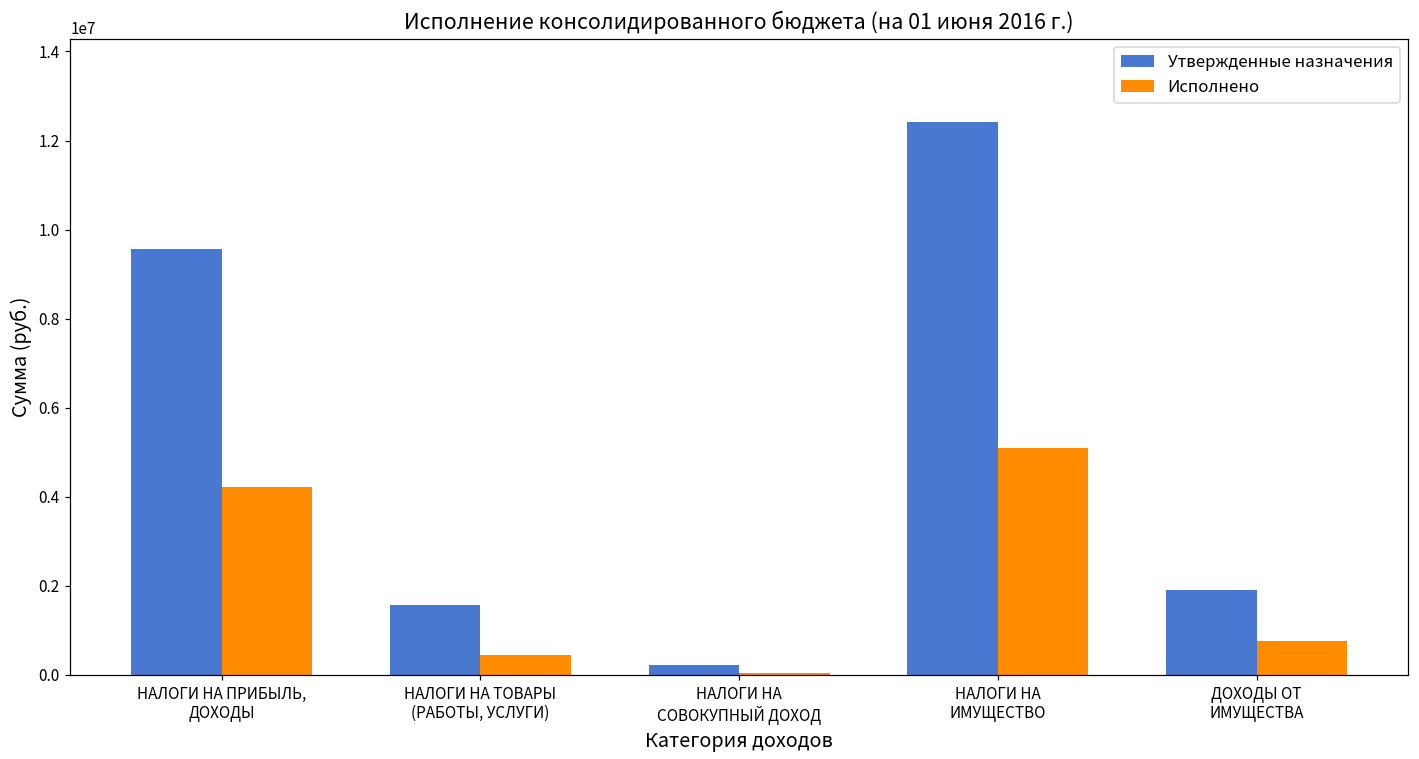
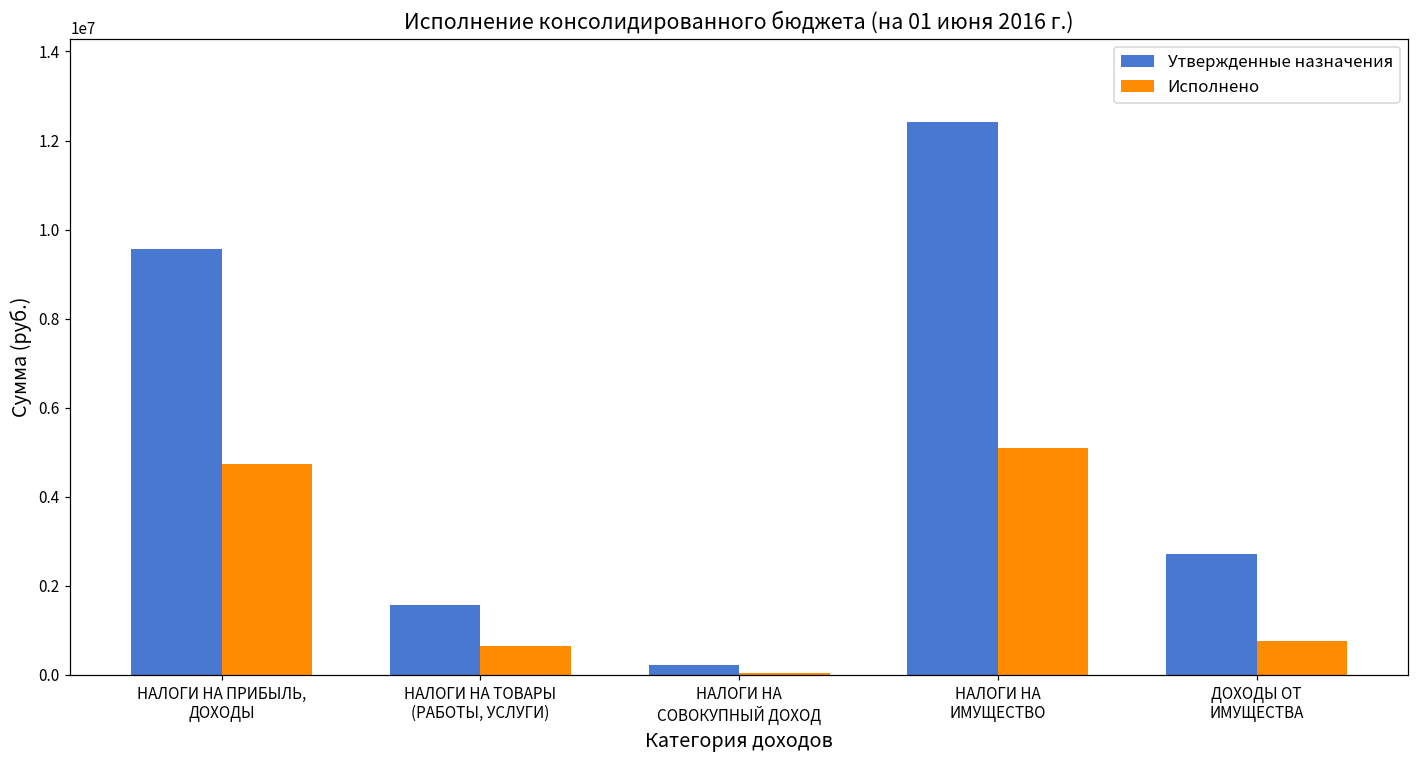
Исполнено, НАЛОГИ НА ПРИБЫЛЬ, ДОХОДЫ: 4200000 -> 4700000
Исполнено, НАЛОГИ НА ТОВАРЫ (РАБОТЫ, УСЛУГИ): 400000 -> 700000
Утвержденные назначения, ДОХОДЫ ОТ ИМУЩЕСТВА: 1900000 -> 2700000
